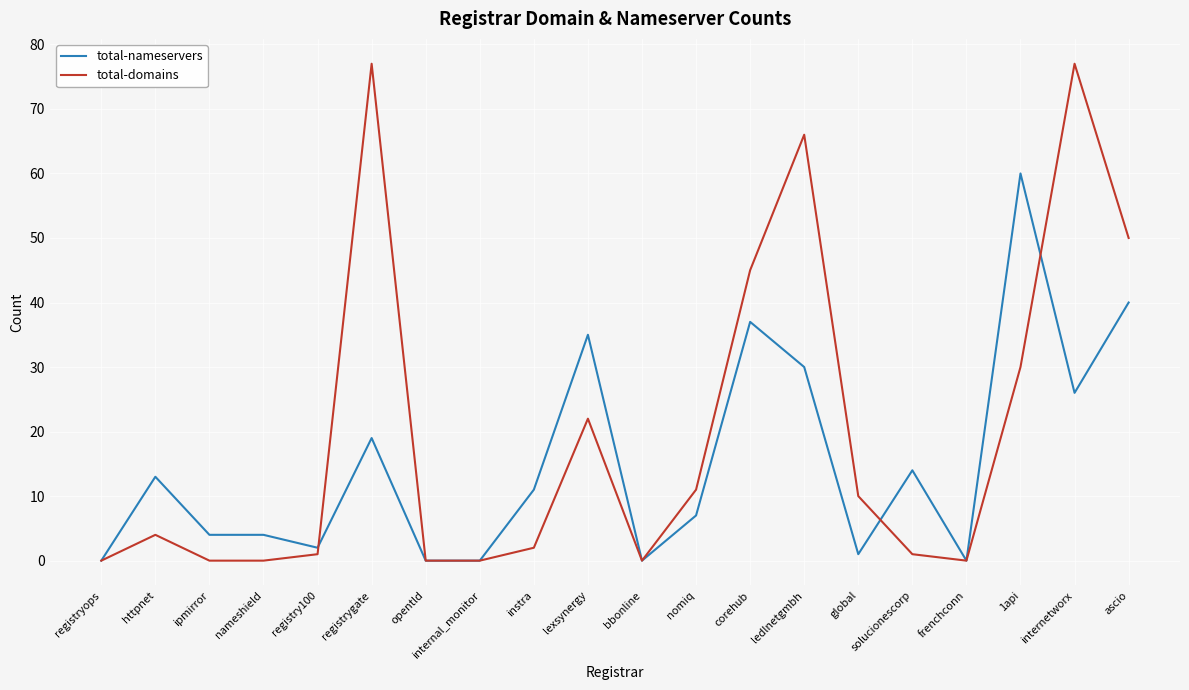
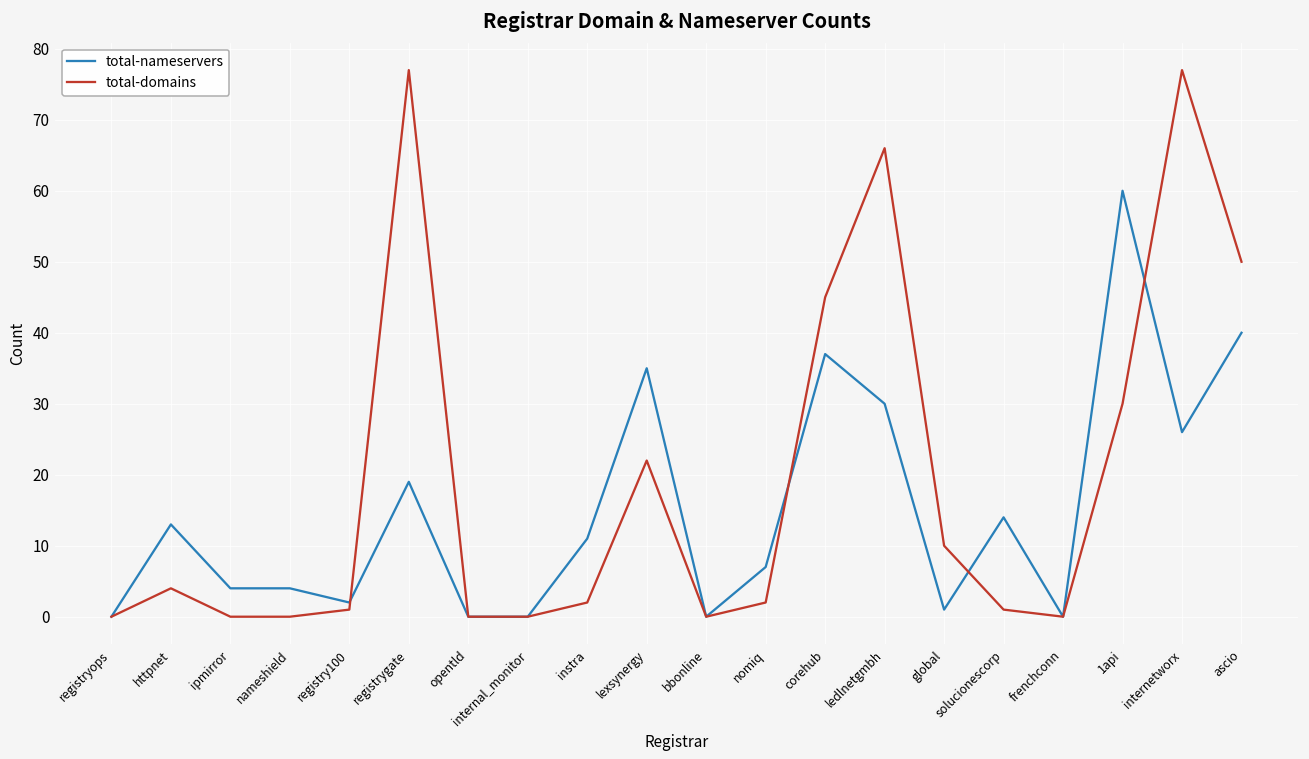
total-domains, nomiq: 11 -> 2
